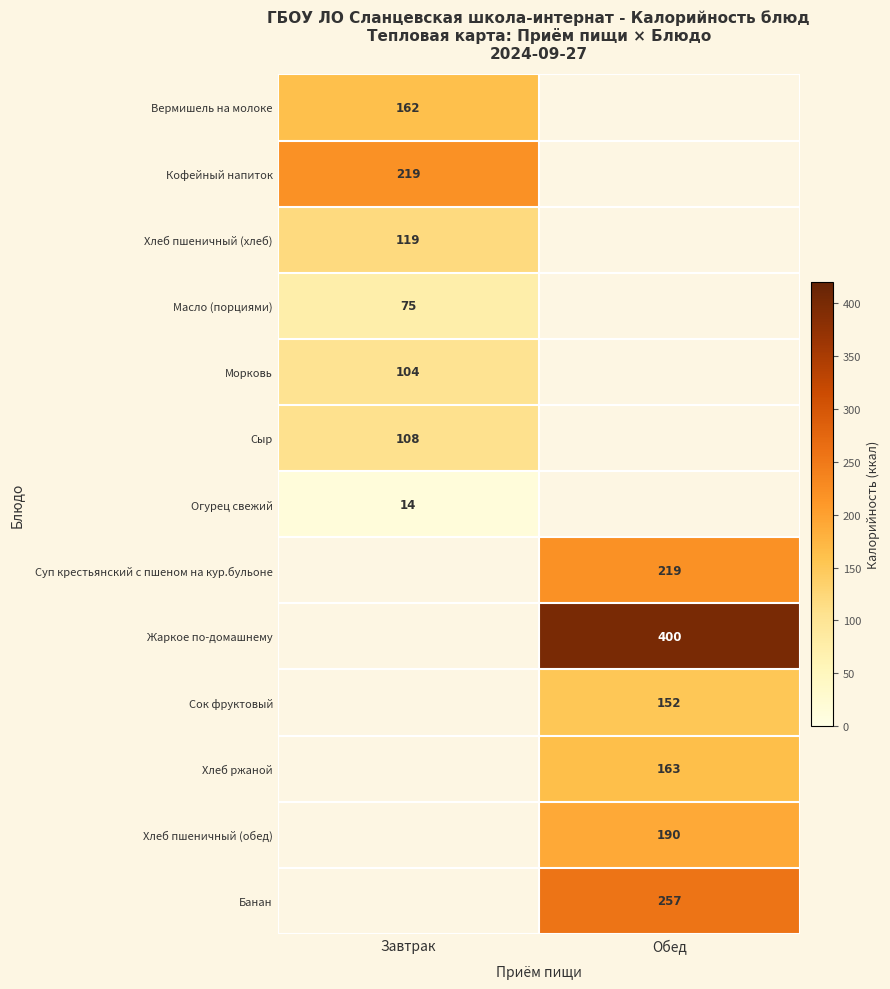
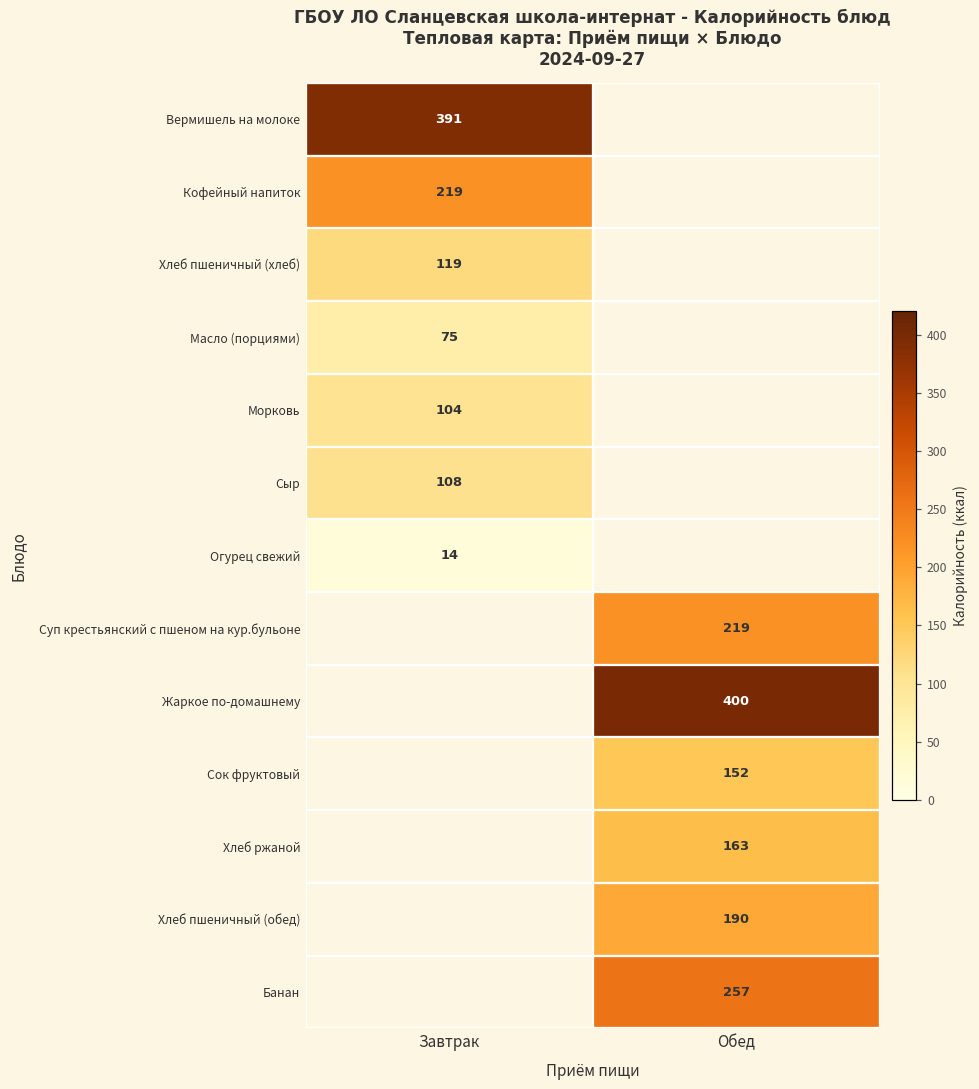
Вермишель на молоке, Завтрак: 162 -> 391
